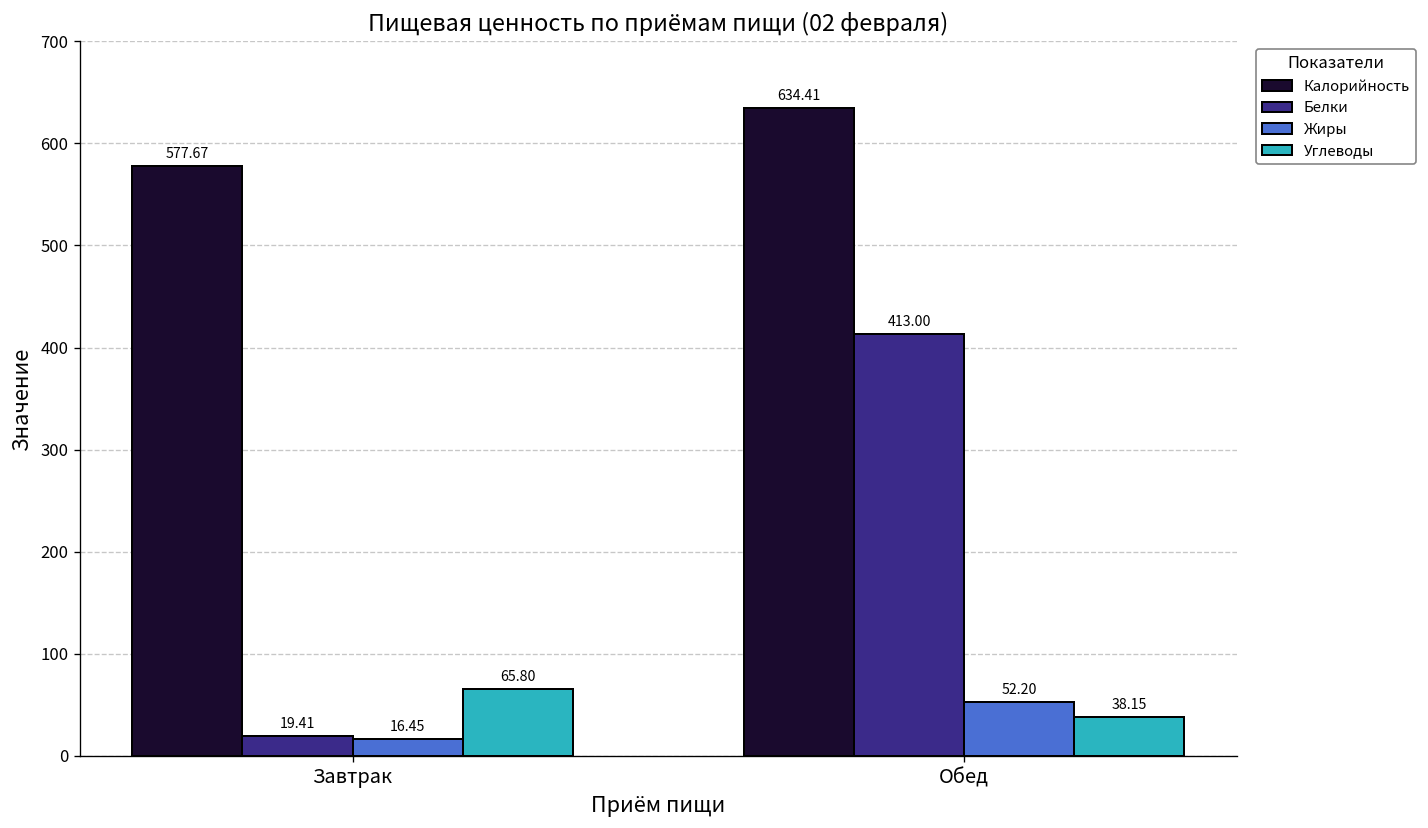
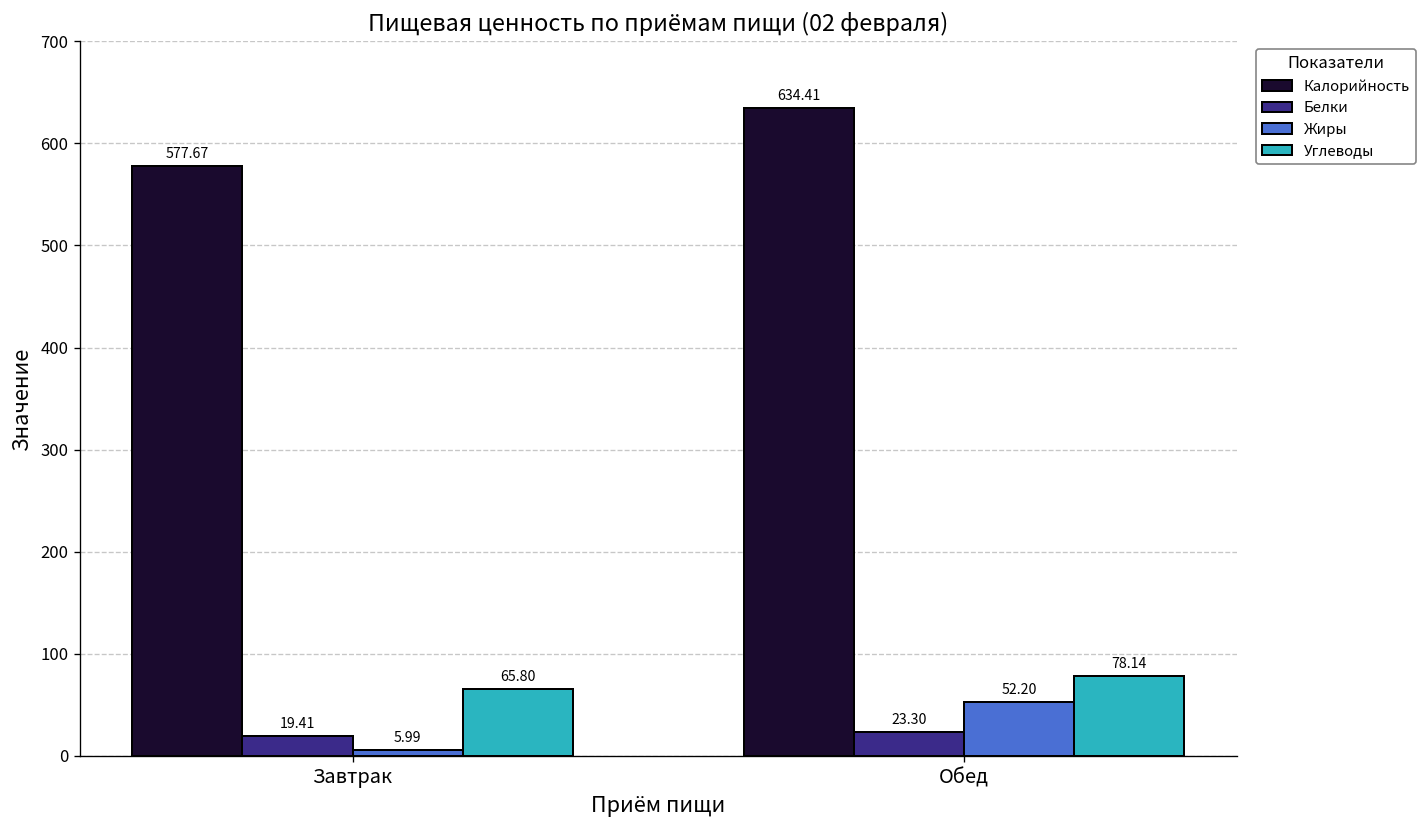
Жиры, Завтрак: 16.45 -> 5.99
Белки, Обед: 413.00 -> 23.30
Углеводы, Обед: 38.15 -> 78.14
